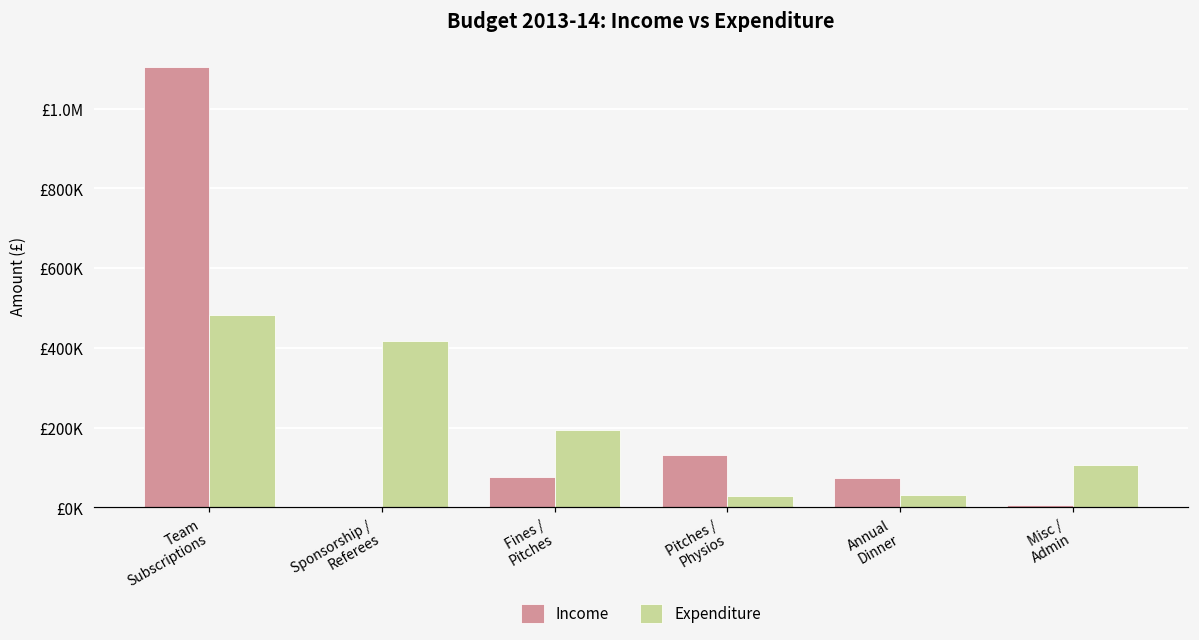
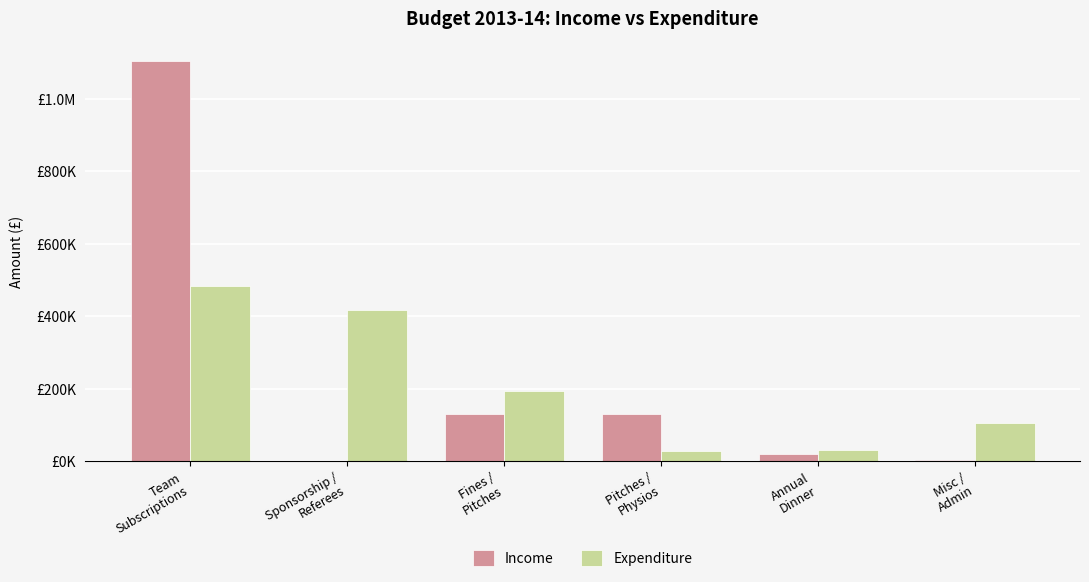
Income, Fines / Pitches: £80000 -> £130000
Income, Annual Dinner: £70000 -> £20000
